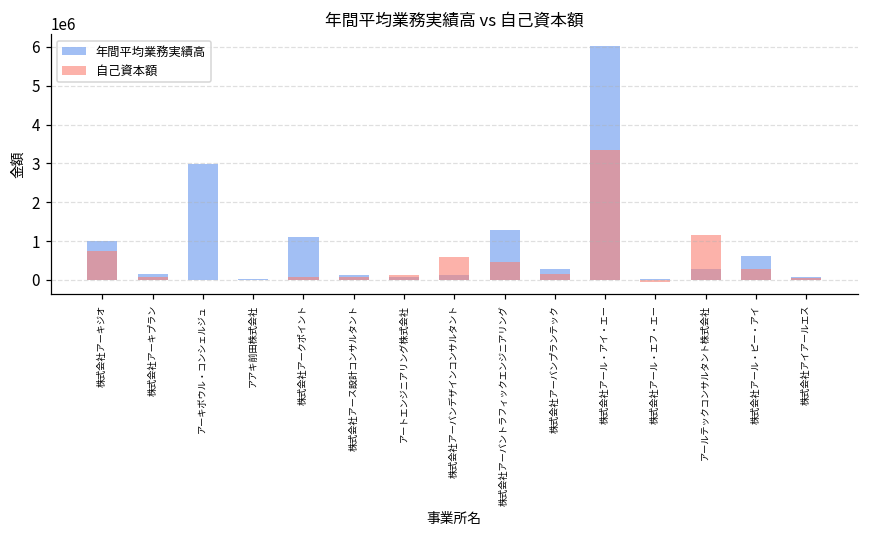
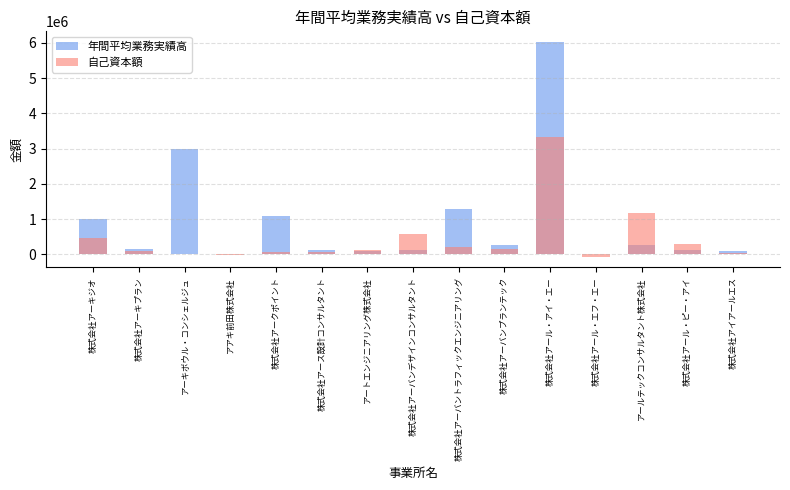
自己資本額, 株式会社アーキジオ: 800000 -> 500000
自己資本額, 株式会社アーバントラフィックエンジニアリング: 500000 -> 200000
年間平均業務実績高, 株式会社アール・ピー・アイ: 600000 -> 100000
